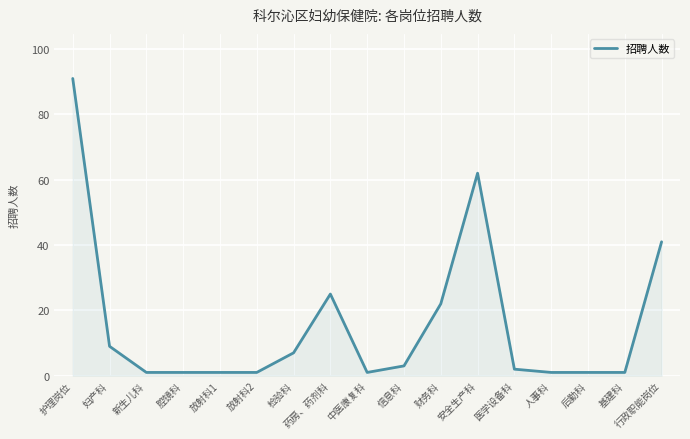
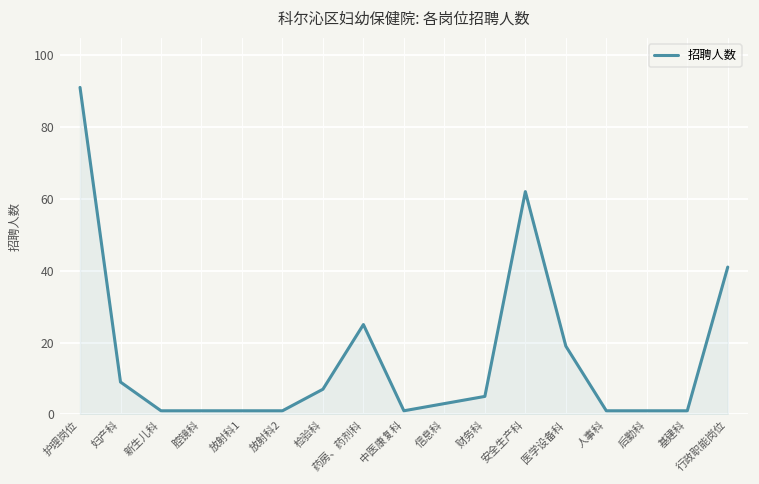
财务科: 22 -> 5
医学设备科: 2 -> 19
